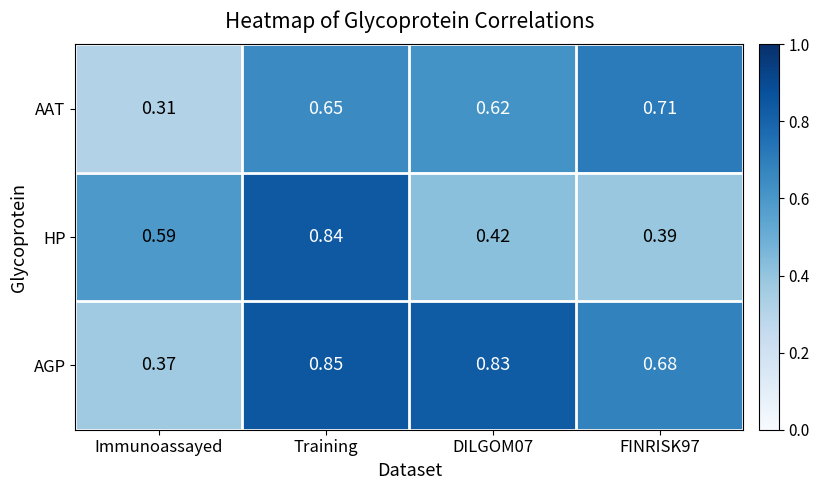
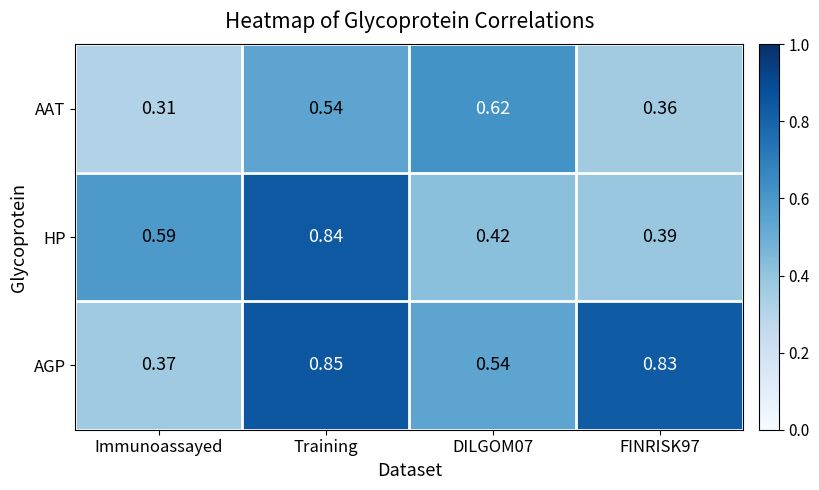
AAT, Training: 0.65 -> 0.54
AAT, FINRISK97: 0.71 -> 0.36
AGP, DILGOM07: 0.83 -> 0.54
AGP, FINRISK97: 0.68 -> 0.83
